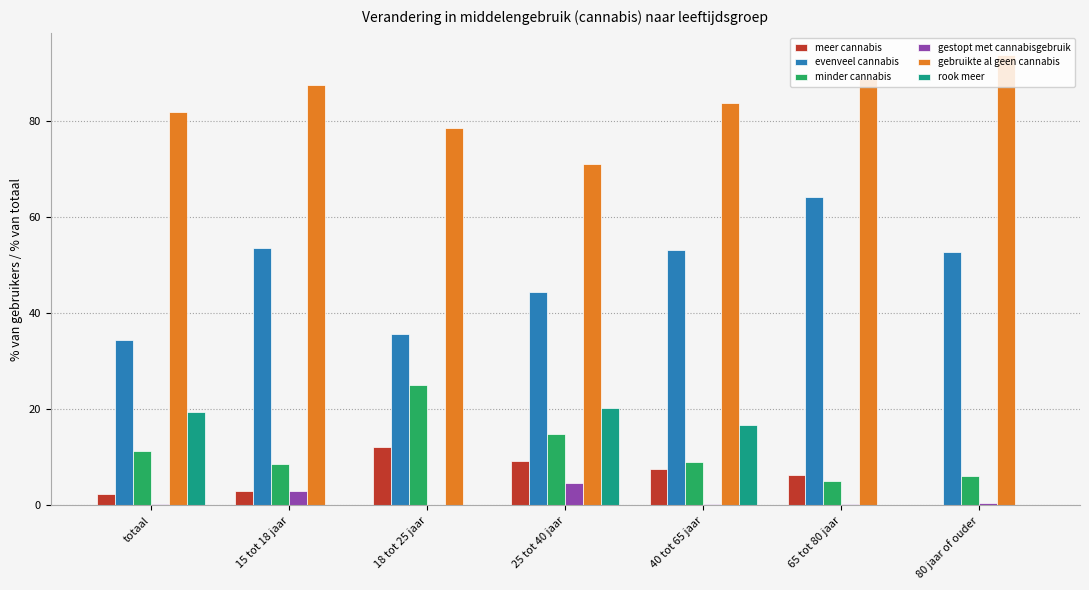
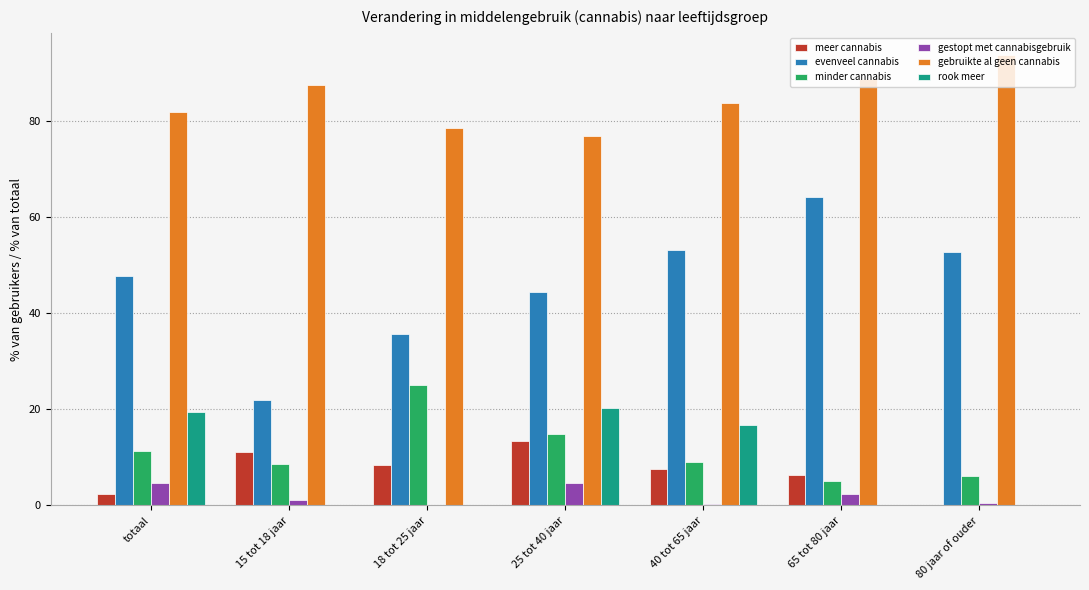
evenveel cannabis, totaal: 34 -> 48
gestopt met cannabisgebruik, totaal: 0 -> 5
meer cannabis, 15 tot 18 jaar: 3 -> 11
evenveel cannabis, 15 tot 18 jaar: 54 -> 22
gestopt met cannabisgebruik, 15 tot 18 jaar: 3 -> 1
meer cannabis, 18 tot 25 jaar: 12 -> 8
meer cannabis, 25 tot 40 jaar: 9 -> 13
gebruikte al geen cannabis, 25 tot 40 jaar: 71 -> 77
gestopt met cannabisgebruik, 65 tot 80 jaar: 0 -> 2
